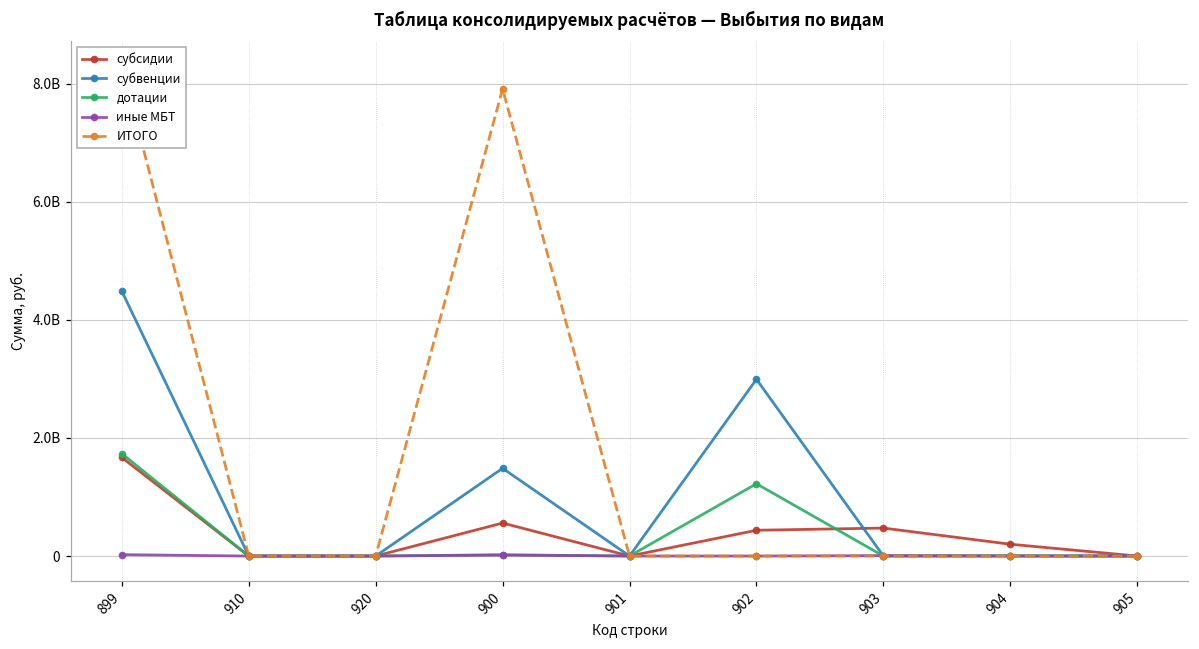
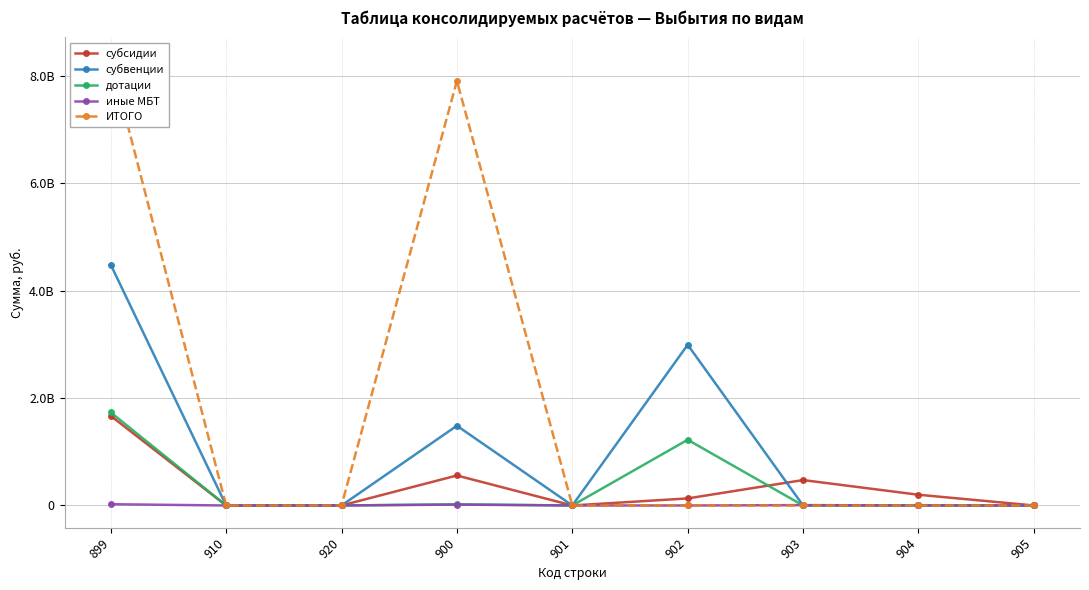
субсидии, 902: 400000000 -> 100000000
